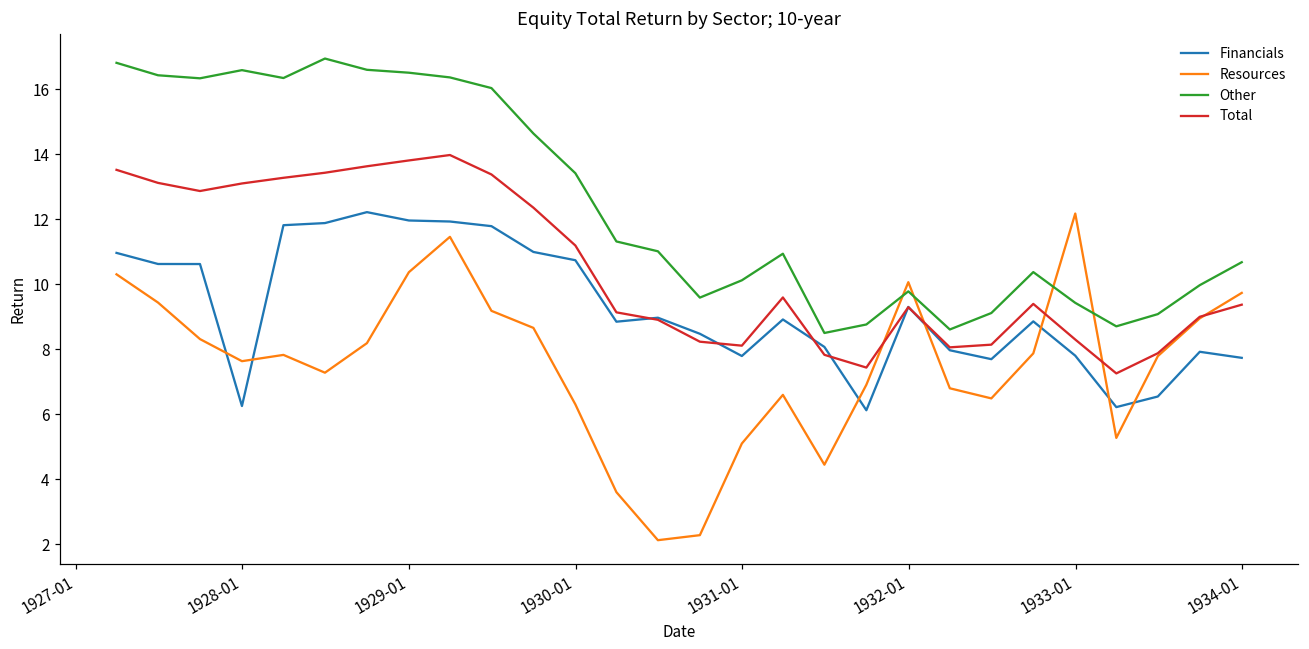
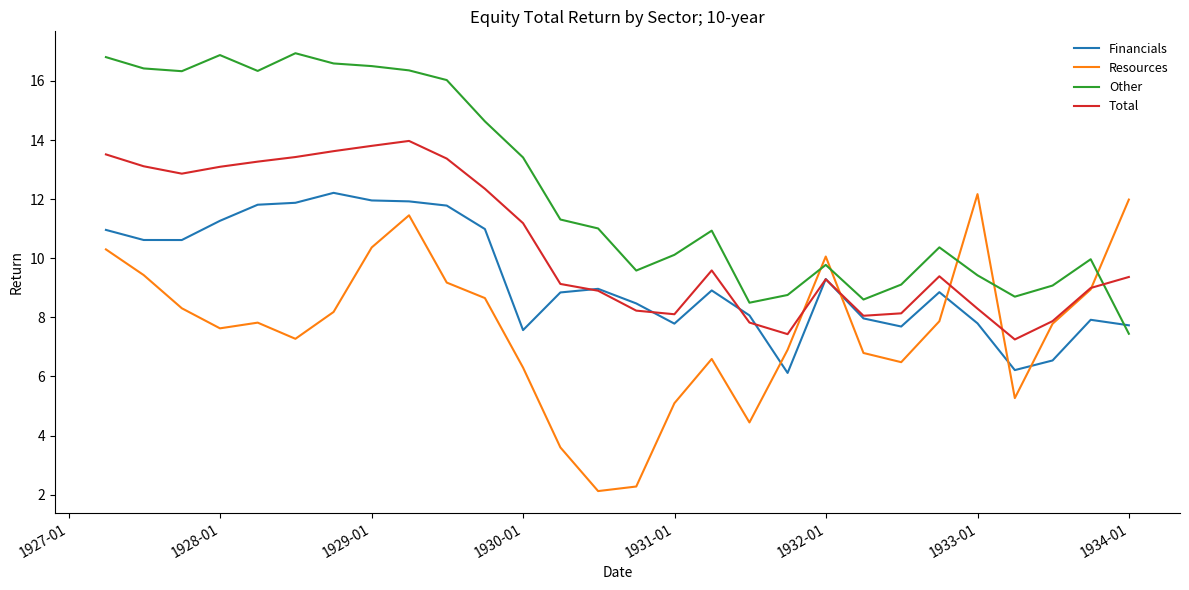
Financials, 1928-01: 6.2 -> 11.3
Other, 1928-01: 16.6 -> 16.9
Financials, 1930-01: 10.7 -> 7.6
Resources, 1934-01: 9.7 -> 12.0
Other, 1934-01: 10.7 -> 7.4
